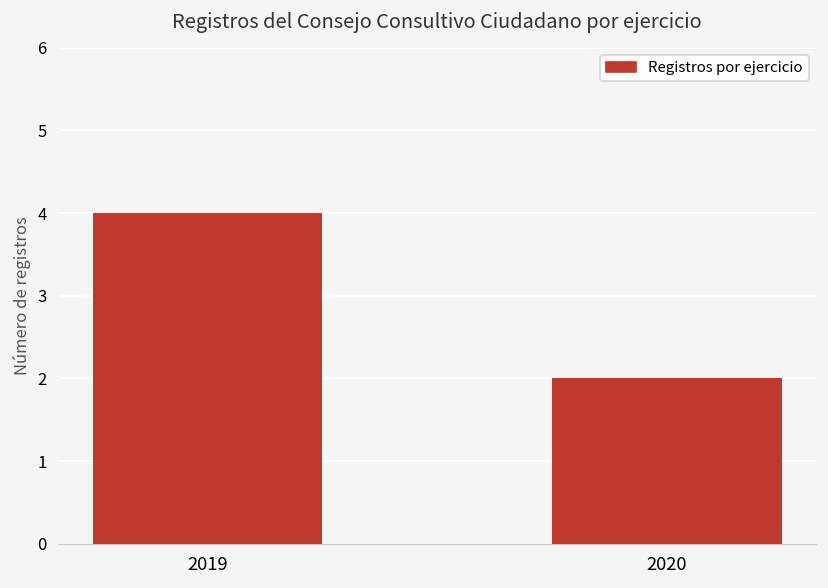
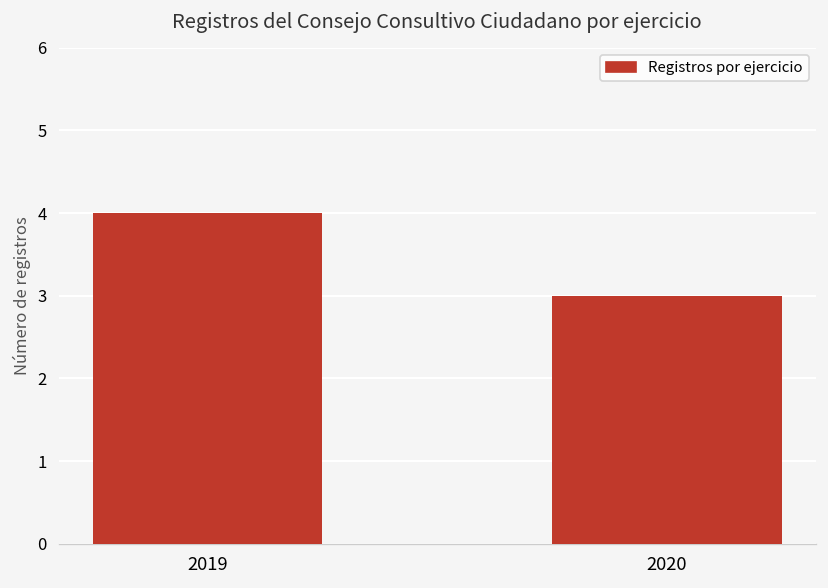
2020: 2 -> 3
